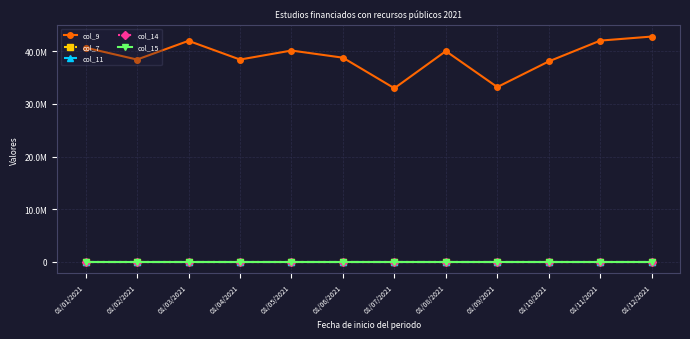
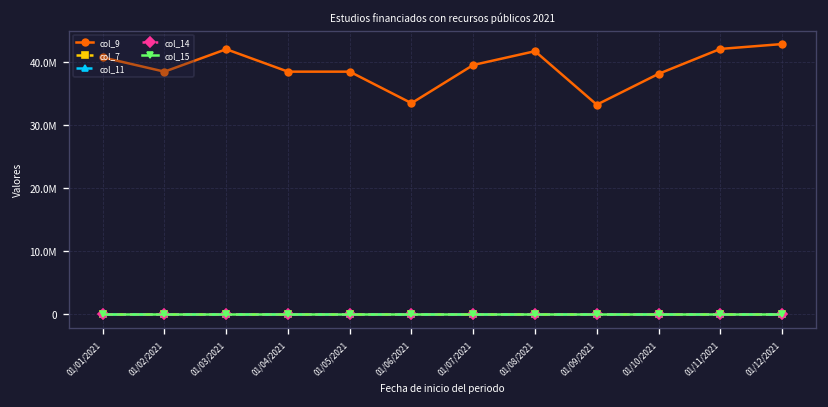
col_9, 01/05/2021: 40000000 -> 38000000
col_9, 01/06/2021: 39000000 -> 33000000
col_9, 01/07/2021: 33000000 -> 39000000
col_9, 01/08/2021: 40000000 -> 42000000
